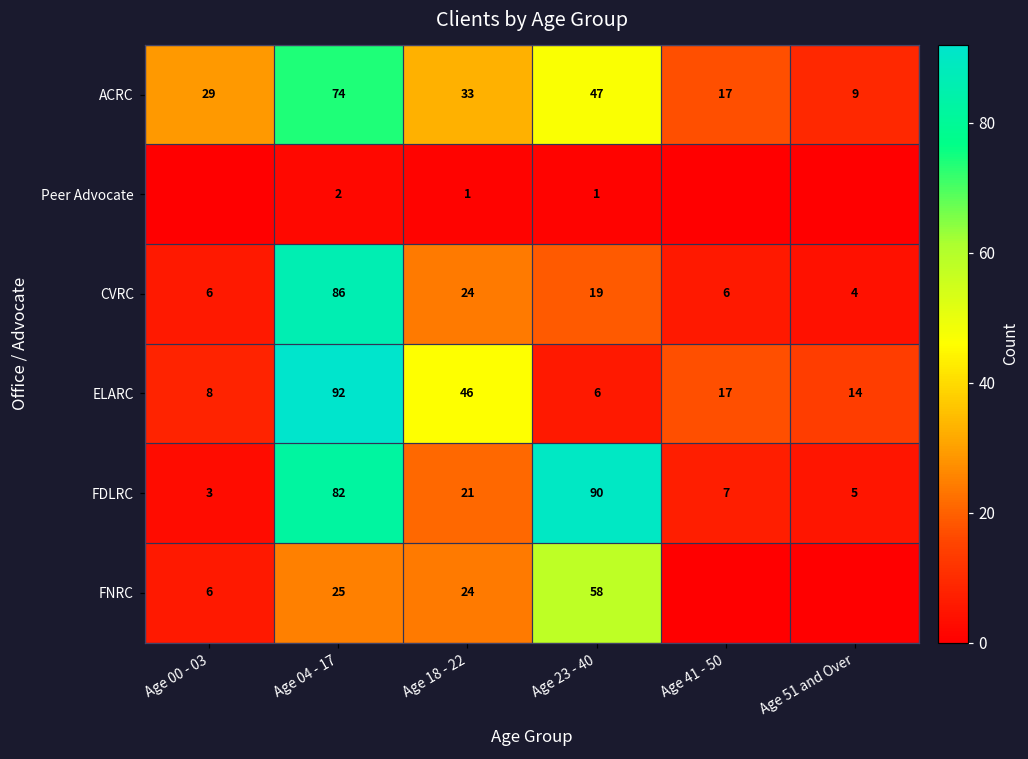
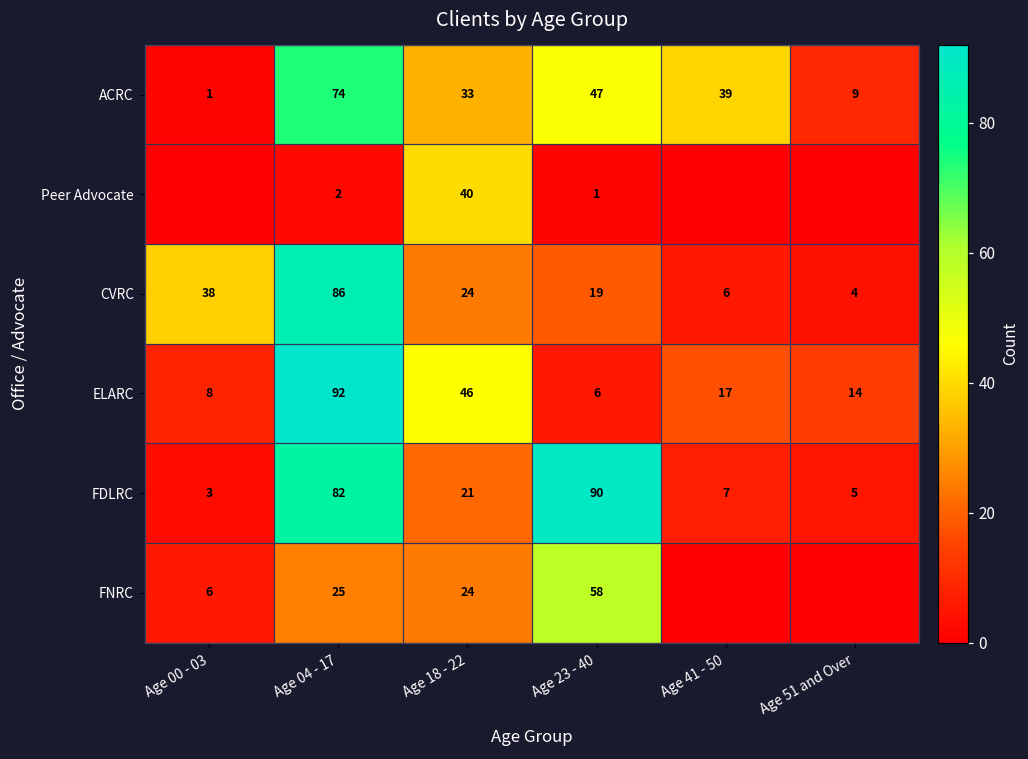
ACRC, Age 00 - 03: 29 -> 1
ACRC, Age 41 - 50: 17 -> 39
Peer Advocate, Age 18 - 22: 1 -> 40
CVRC, Age 00 - 03: 6 -> 38
